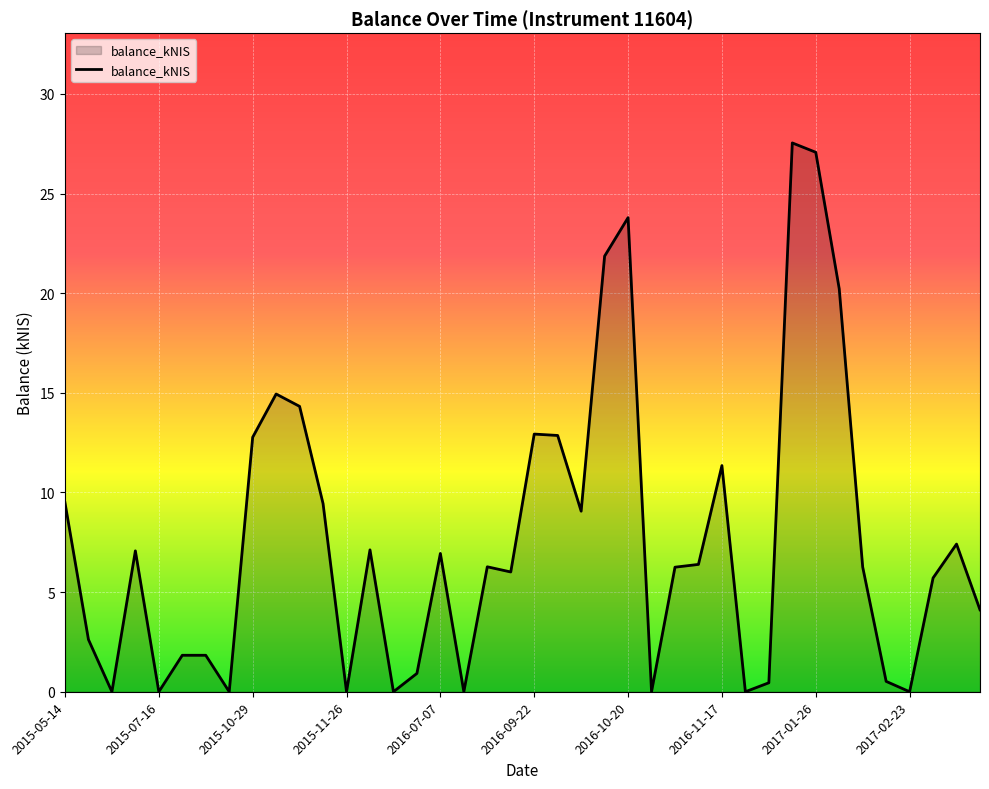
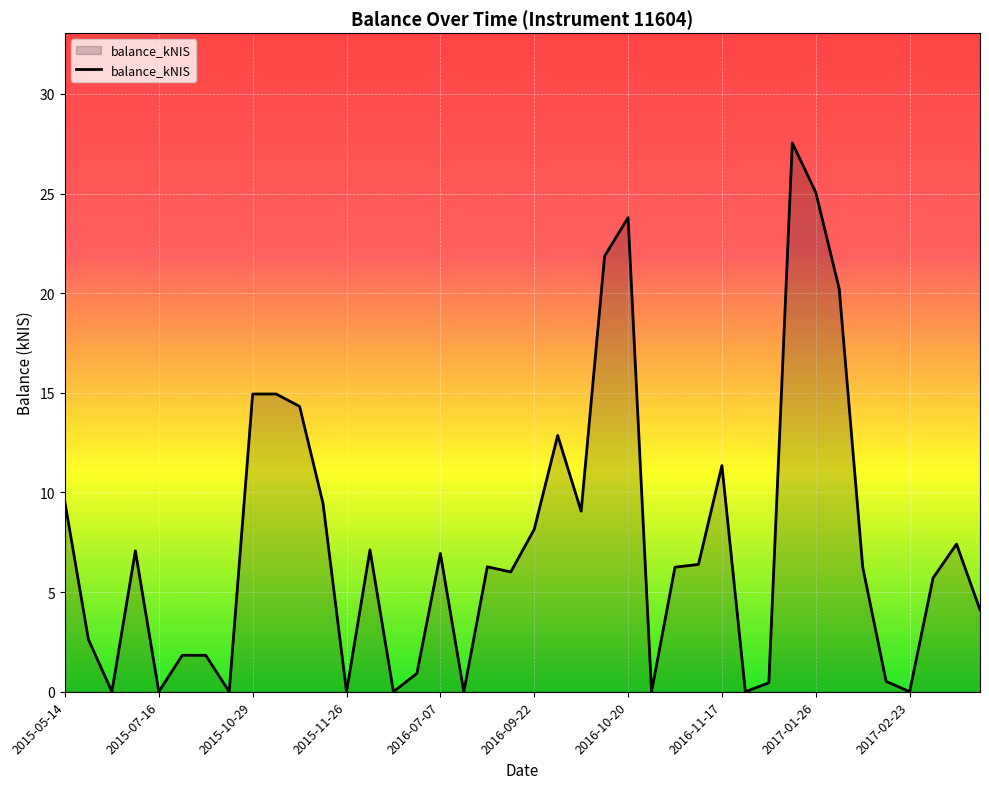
2015-10-29: 12.8 -> 14.9
2016-09-22: 12.9 -> 8.2
2017-01-26: 27.1 -> 25.1
